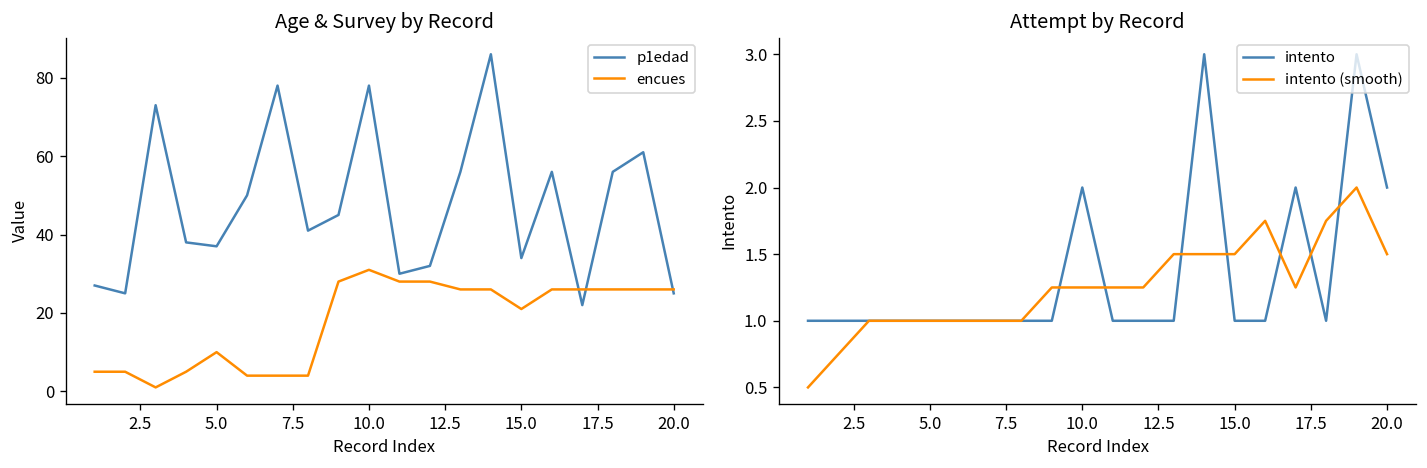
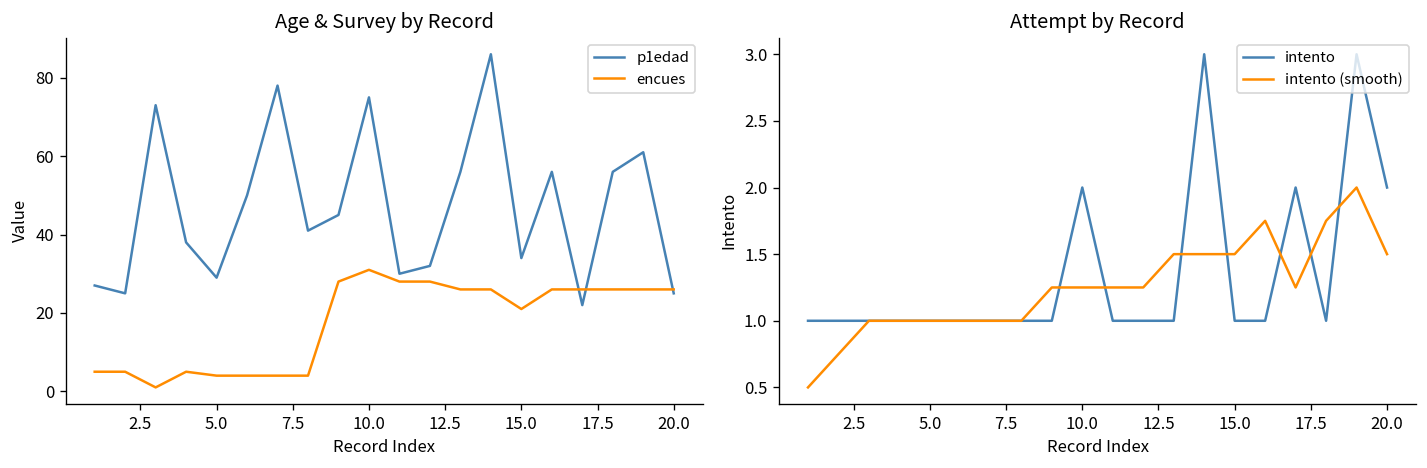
Age & Survey by Record, p1edad, 5.0: 37 -> 29
Age & Survey by Record, encues, 5.0: 10 -> 4
Age & Survey by Record, p1edad, 10.0: 78 -> 75
